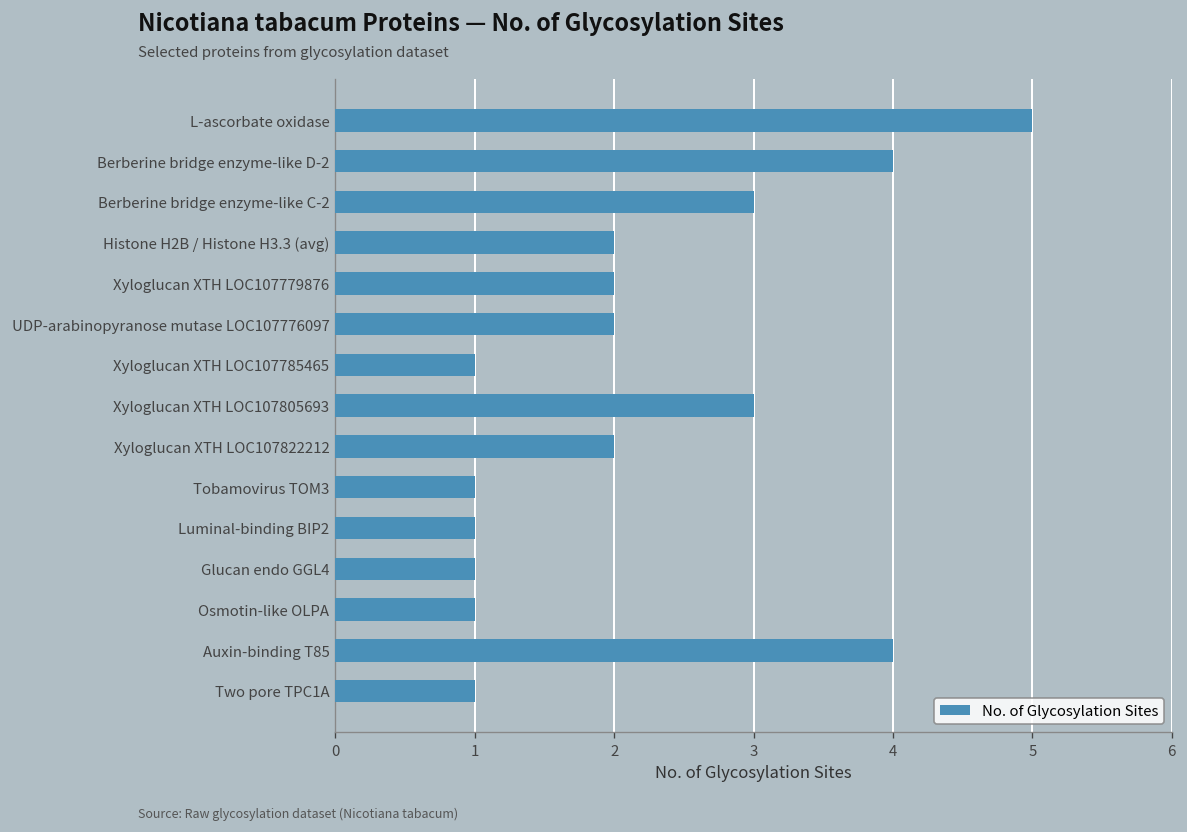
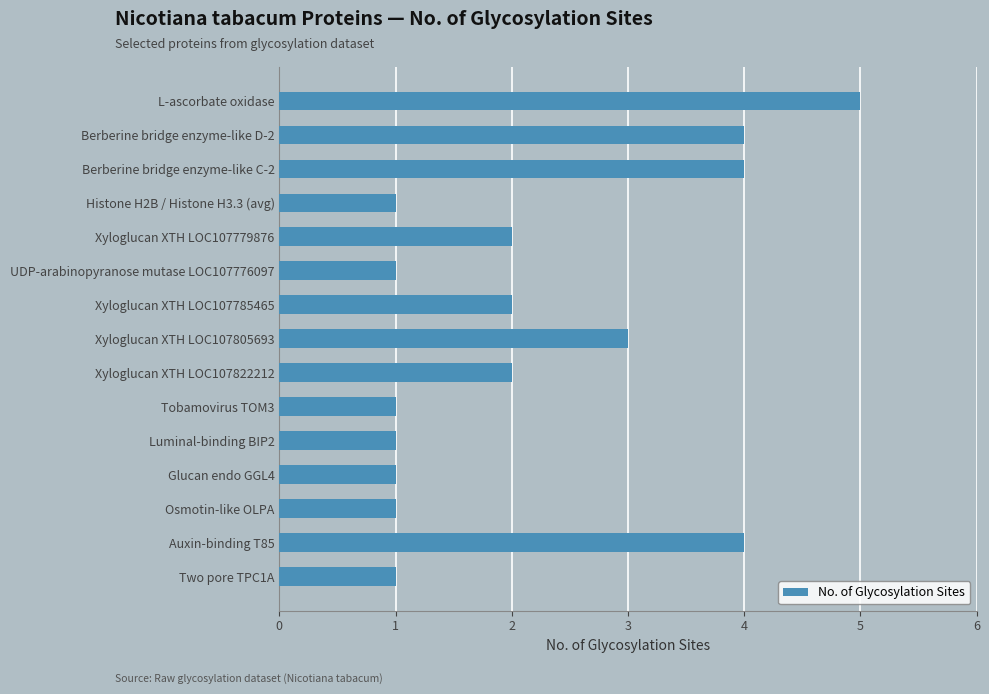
Berberine bridge enzyme-like C-2: 3 -> 4
Histone H2B / Histone H3.3 (avg): 2 -> 1
UDP-arabinopyranose mutase LOC107776097: 2 -> 1
Xyloglucan XTH LOC107785465: 1 -> 2
